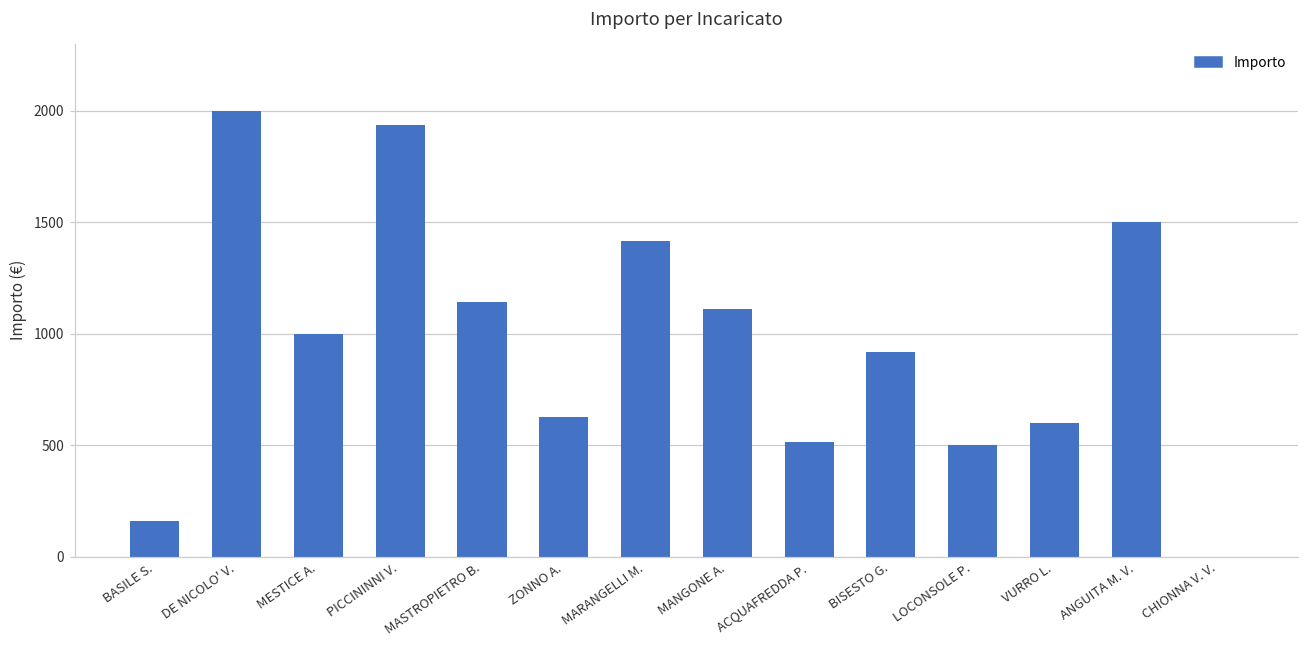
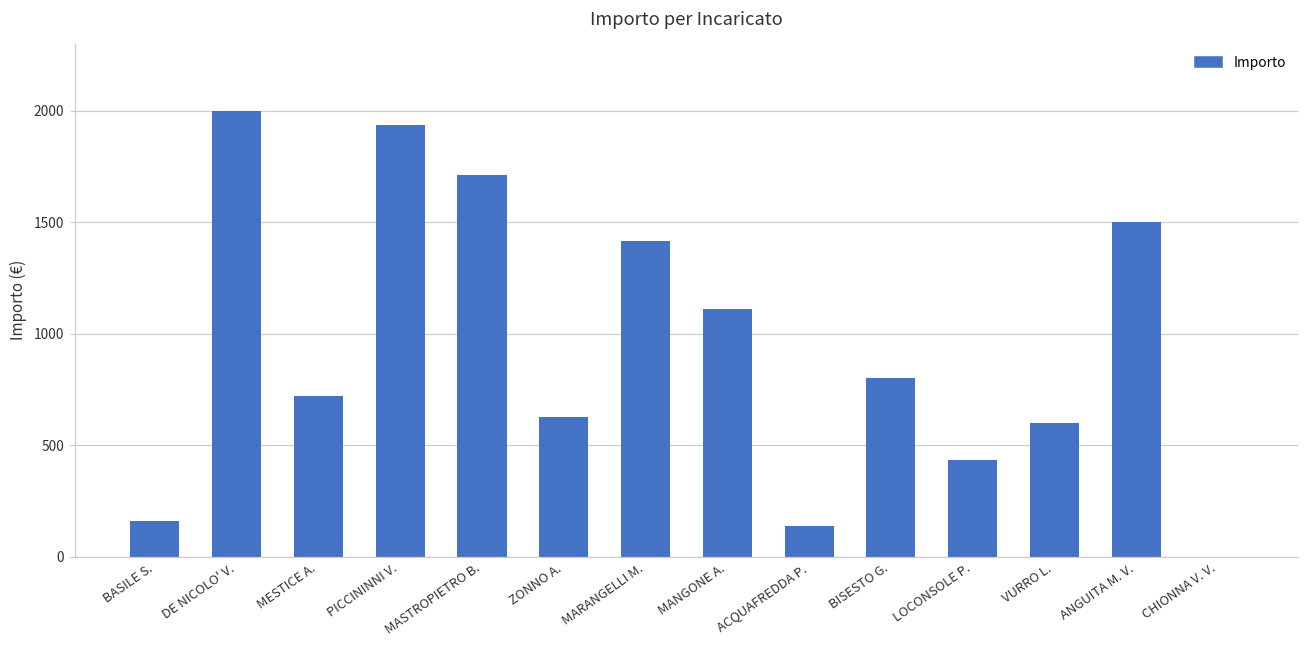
MESTICE A.: 1000 -> 720
MASTROPIETRO B.: 1140 -> 1710
ACQUAFREDDA P.: 510 -> 140
BISESTO G.: 920 -> 800
LOCONSOLE P.: 500 -> 430
